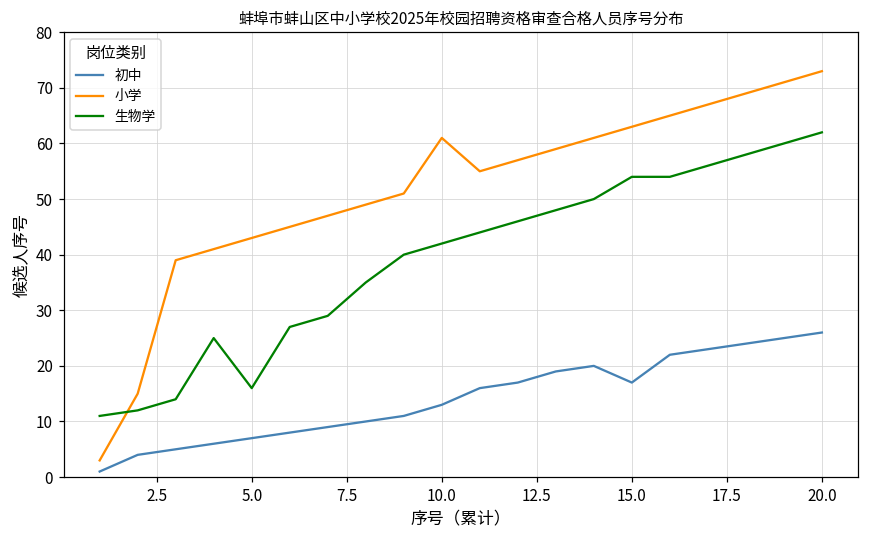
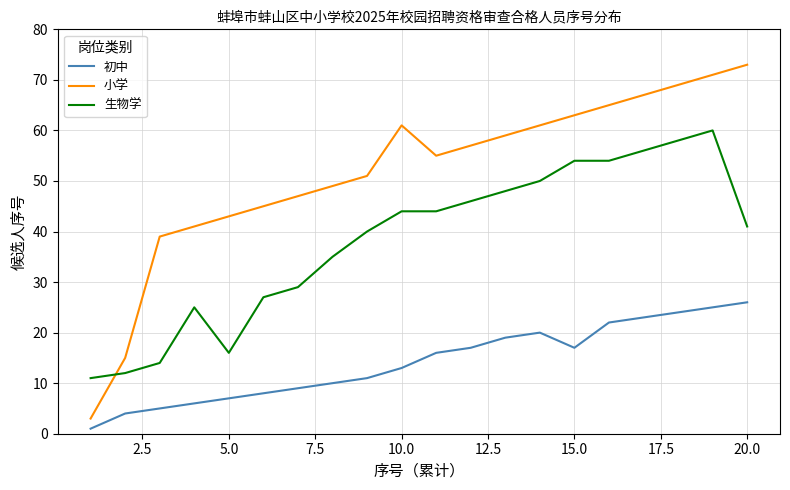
生物学, 10.0: 42 -> 44
生物学, 20.0: 62 -> 41
